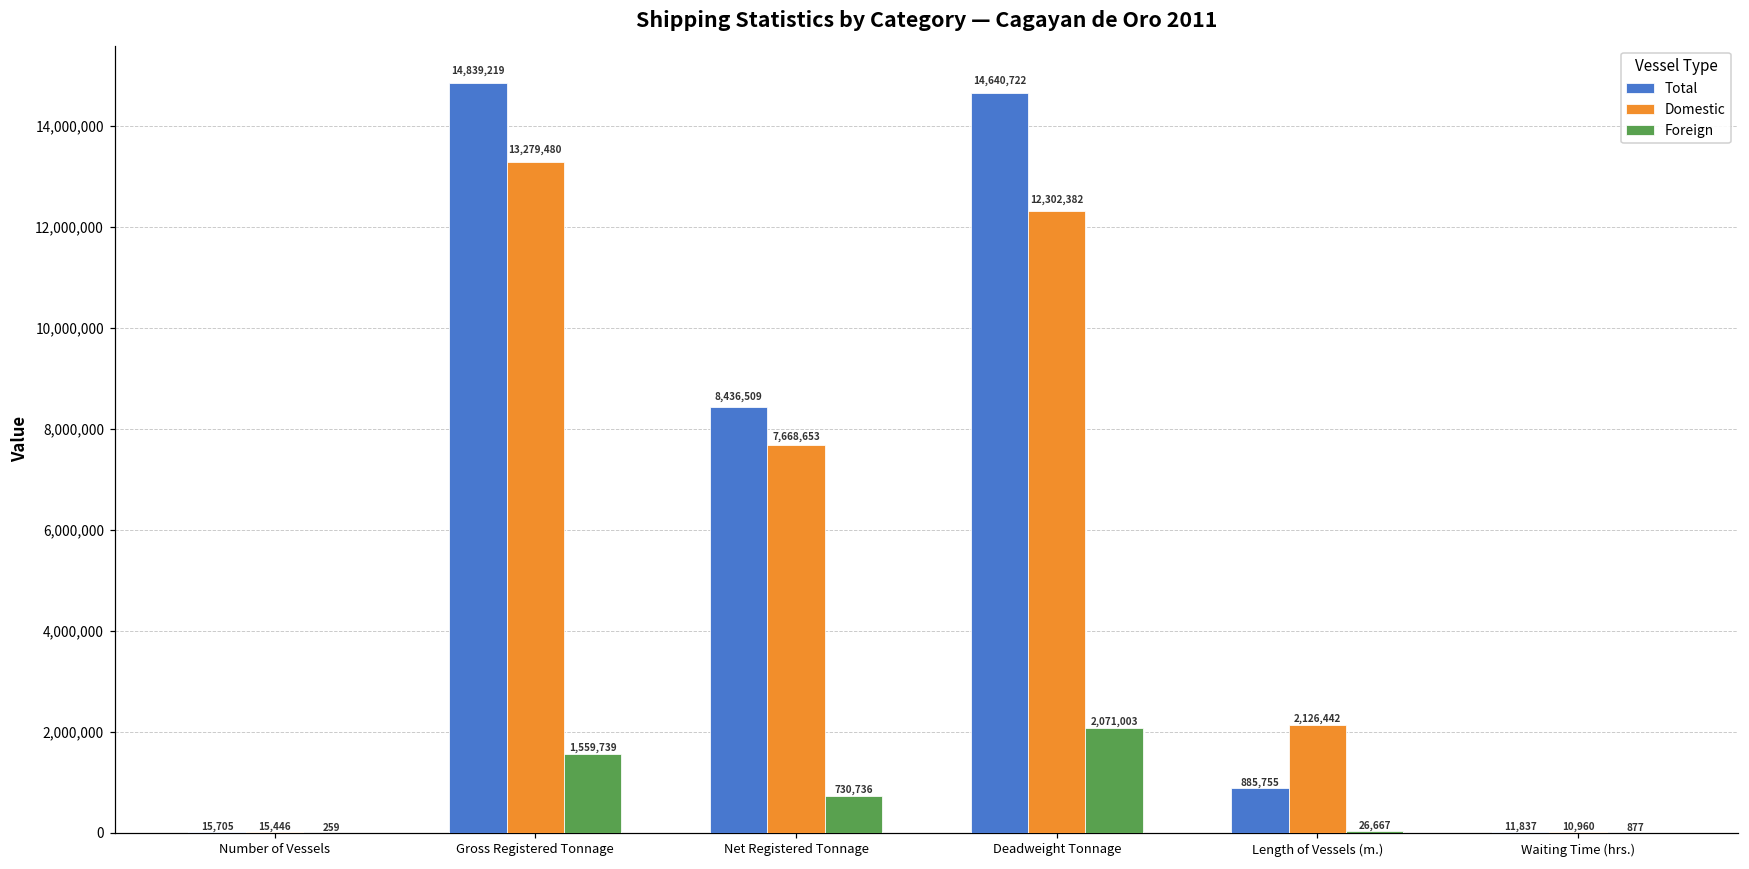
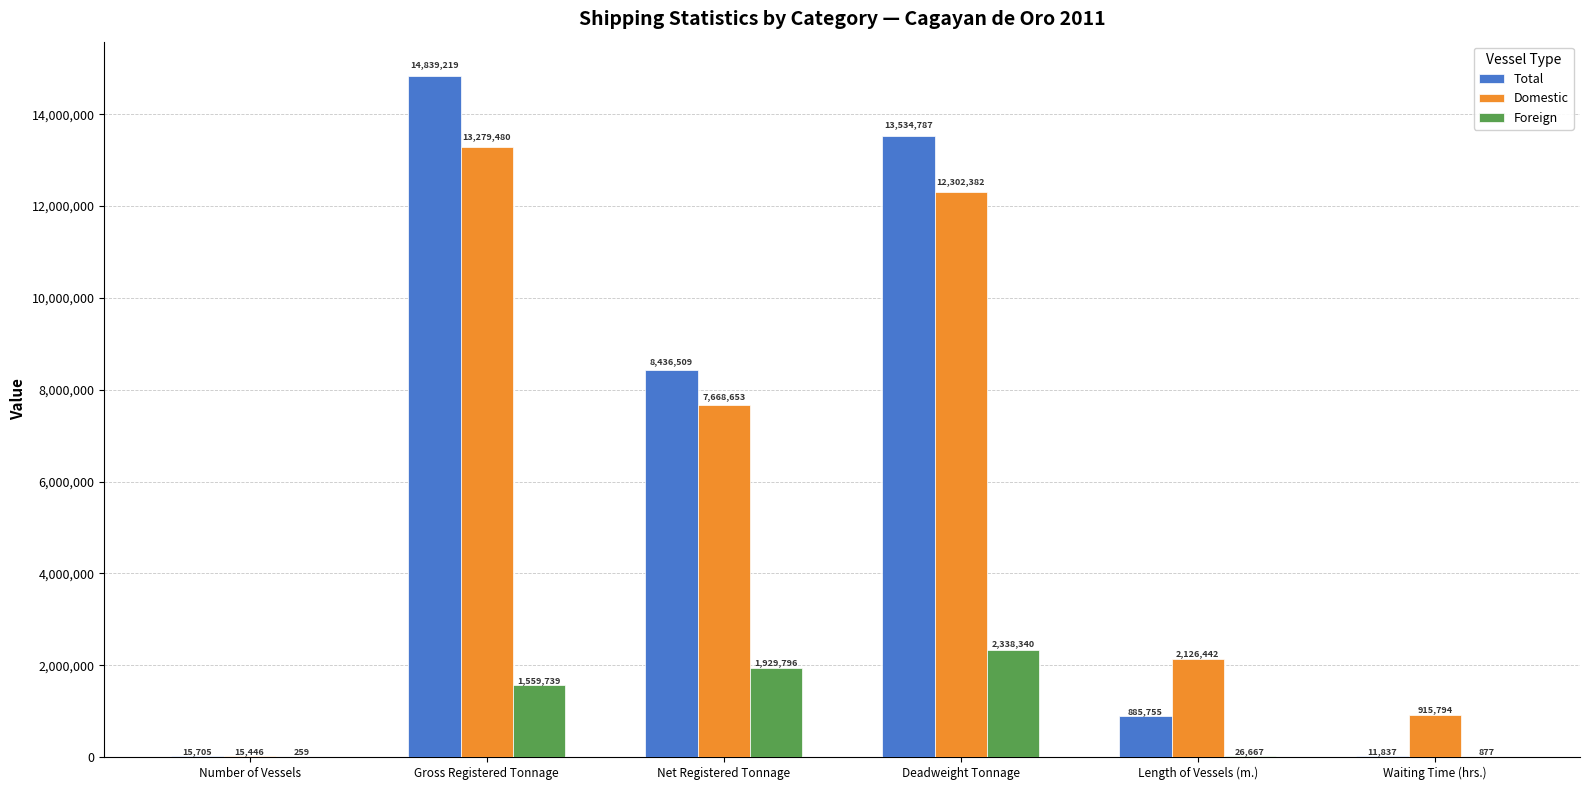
Foreign, Net Registered Tonnage: 730,736 -> 1,929,796
Total, Deadweight Tonnage: 14,640,722 -> 13,534,787
Foreign, Deadweight Tonnage: 2,071,003 -> 2,338,340
Domestic, Waiting Time (hrs.): 10,960 -> 915,794
